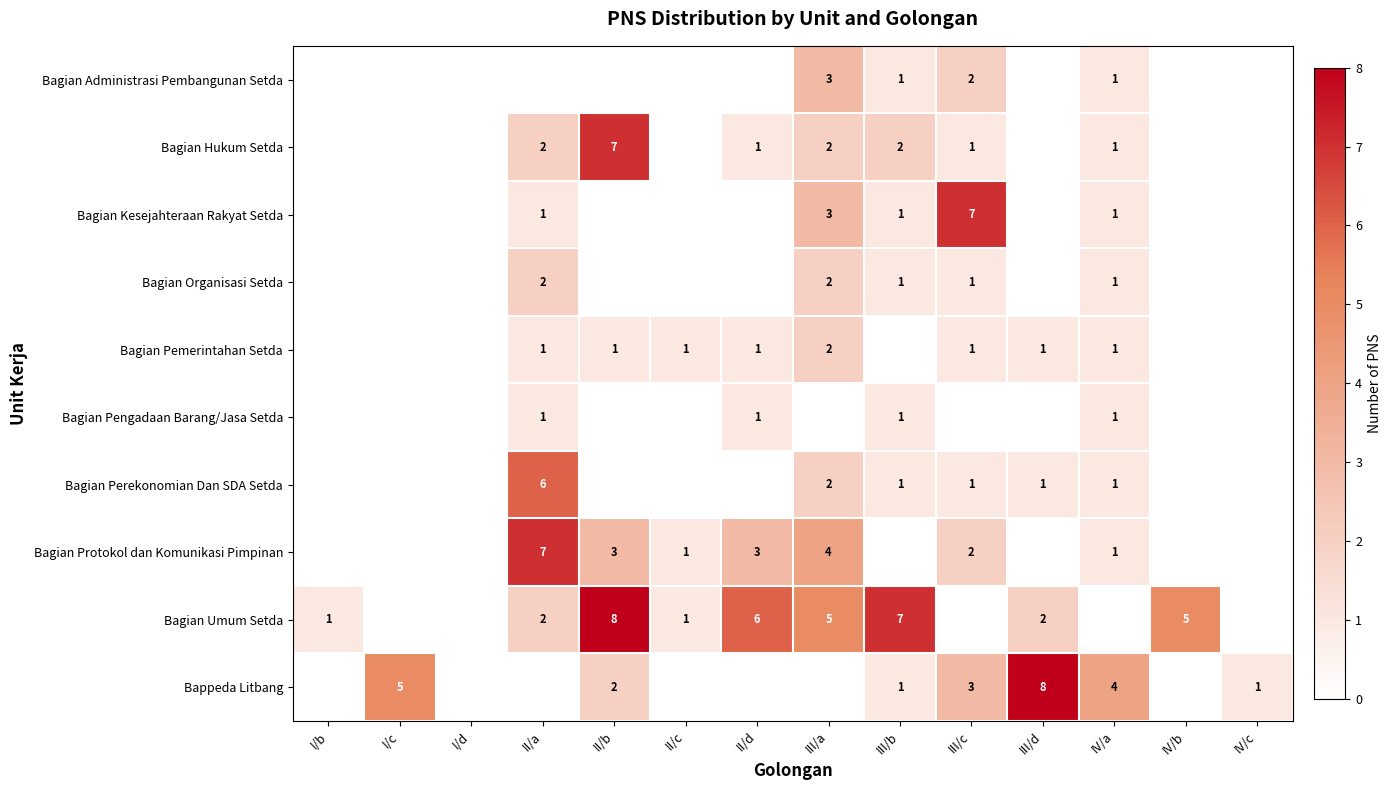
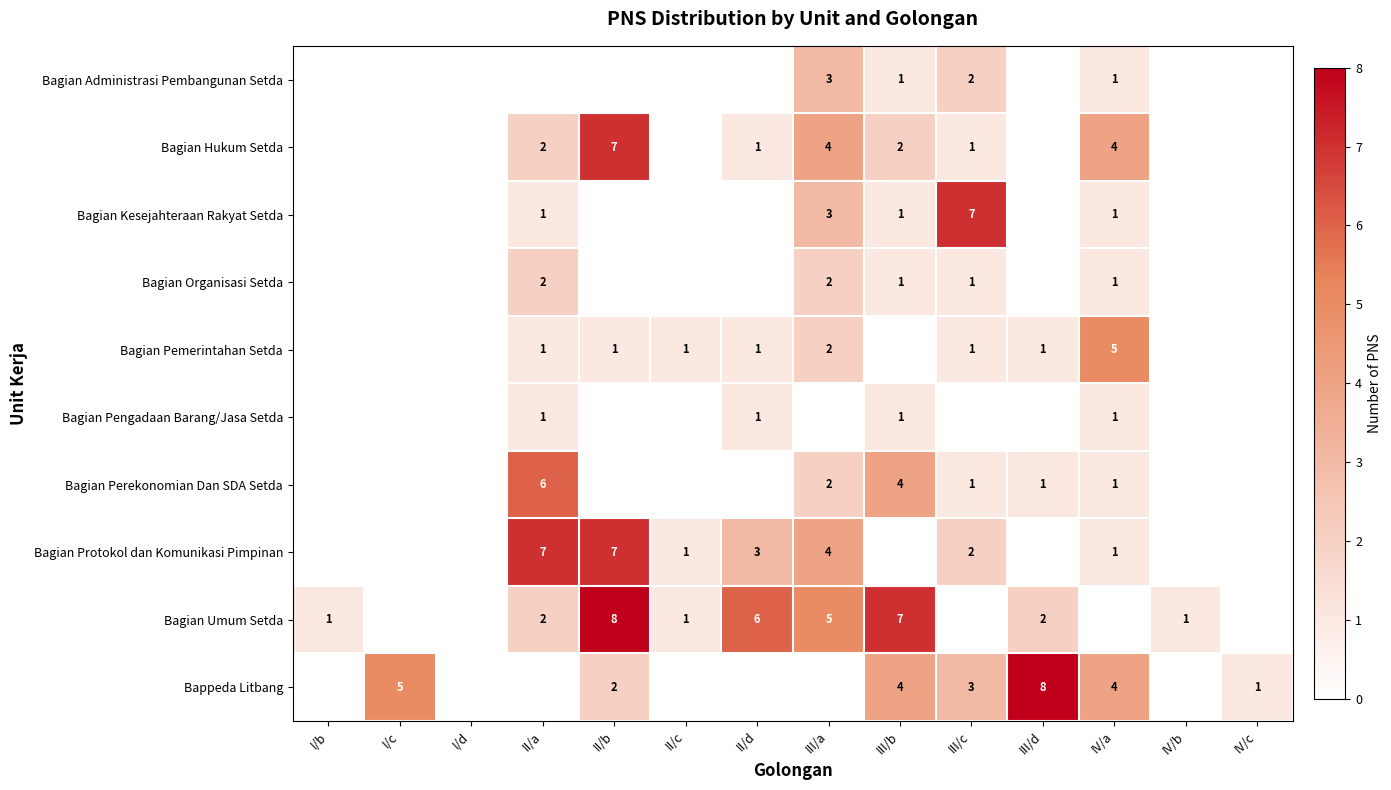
Bagian Hukum Setda, III/a: 2 -> 4
Bagian Hukum Setda, IV/a: 1 -> 4
Bagian Pemerintahan Setda, IV/a: 1 -> 5
Bagian Perekonomian Dan SDA Setda, III/b: 1 -> 4
Bagian Protokol dan Komunikasi Pimpinan, II/b: 3 -> 7
Bagian Umum Setda, IV/b: 5 -> 1
Bappeda Litbang, III/b: 1 -> 4
